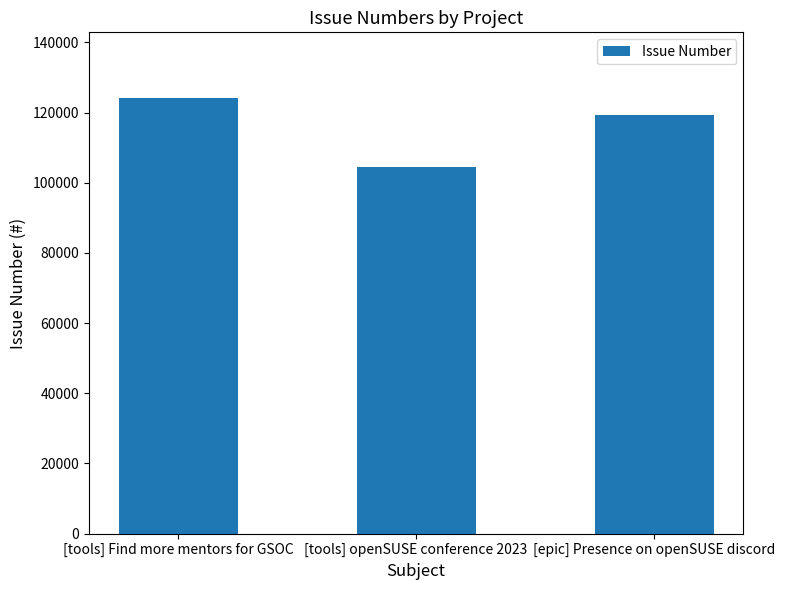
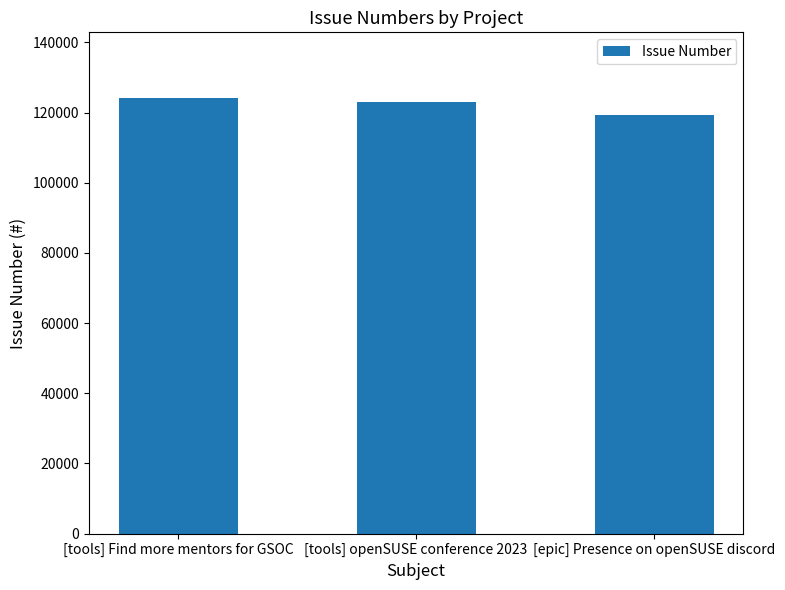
[tools] openSUSE conference 2023: 104000 -> 123000
